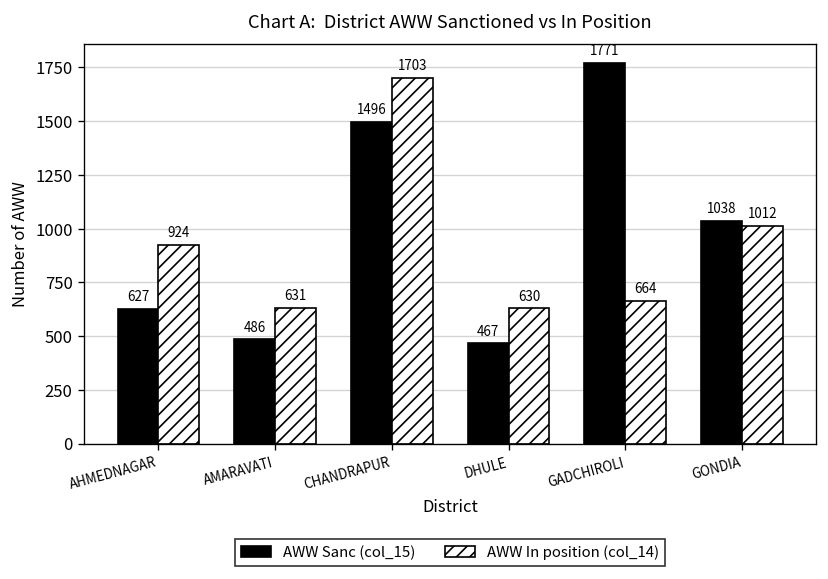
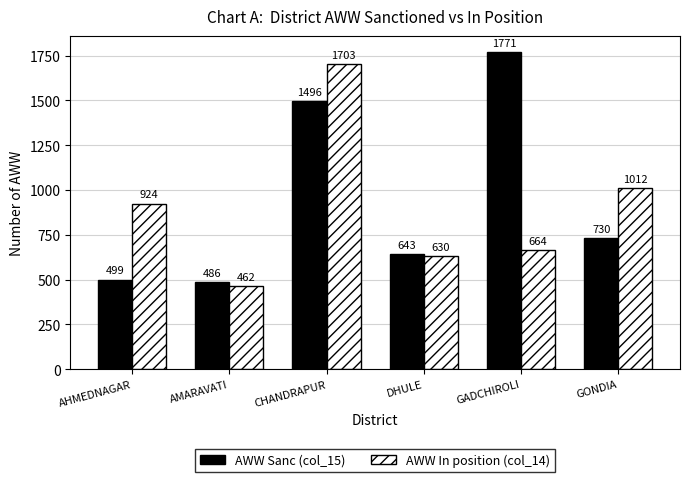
AWW Sanc (col_15), AHMEDNAGAR: 627 -> 499
AWW In position (col_14), AMARAVATI: 631 -> 462
AWW Sanc (col_15), DHULE: 467 -> 643
AWW Sanc (col_15), GONDIA: 1038 -> 730
